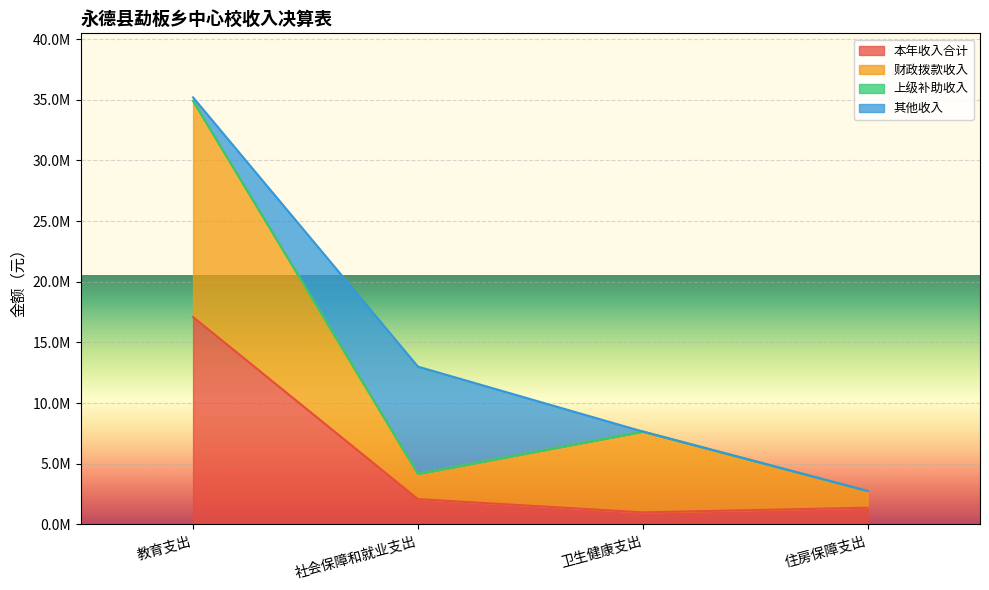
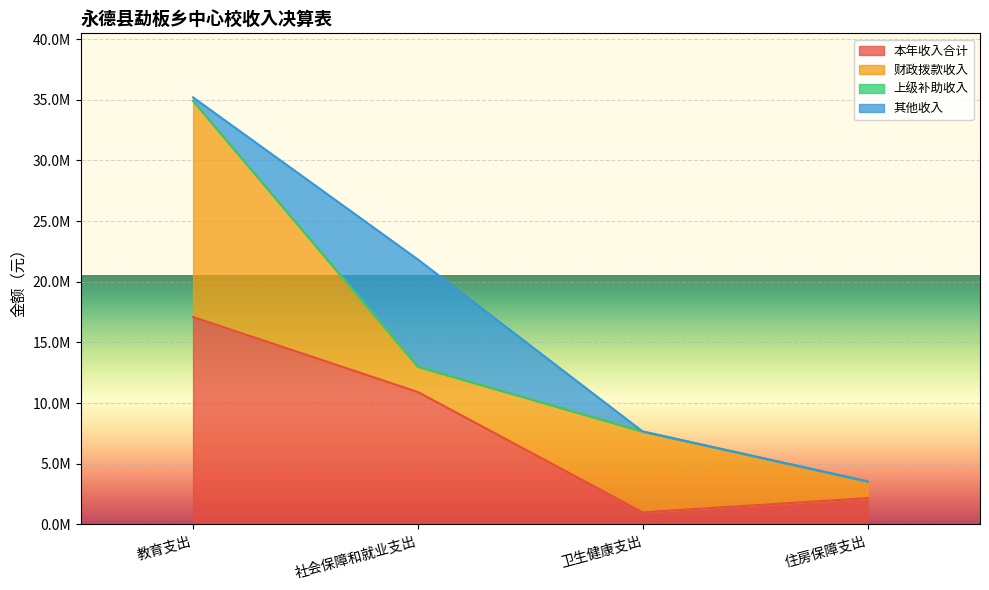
本年收入合计, 社会保障和就业支出: 2100000 -> 10900000
本年收入合计, 住房保障支出: 1400000 -> 2200000
